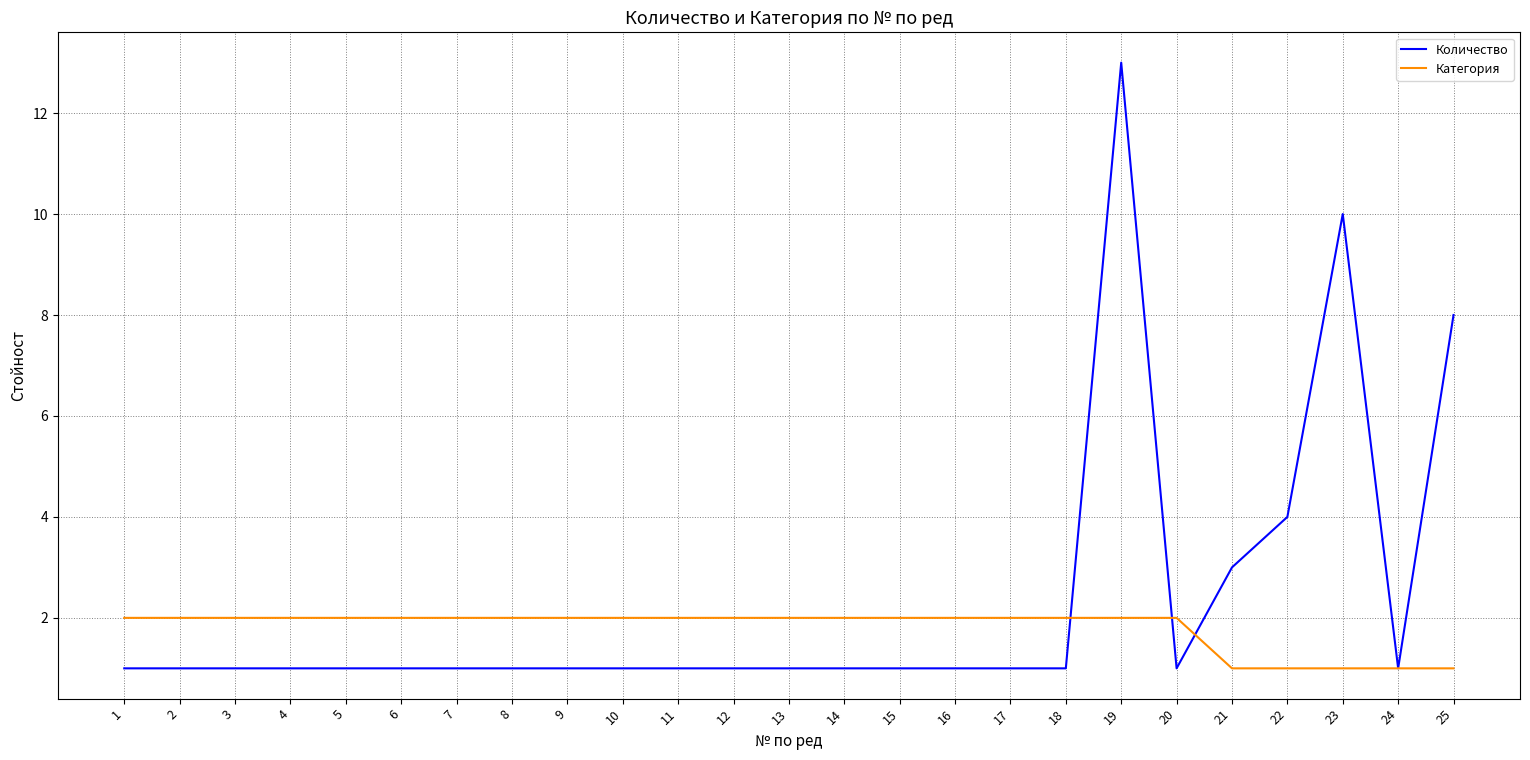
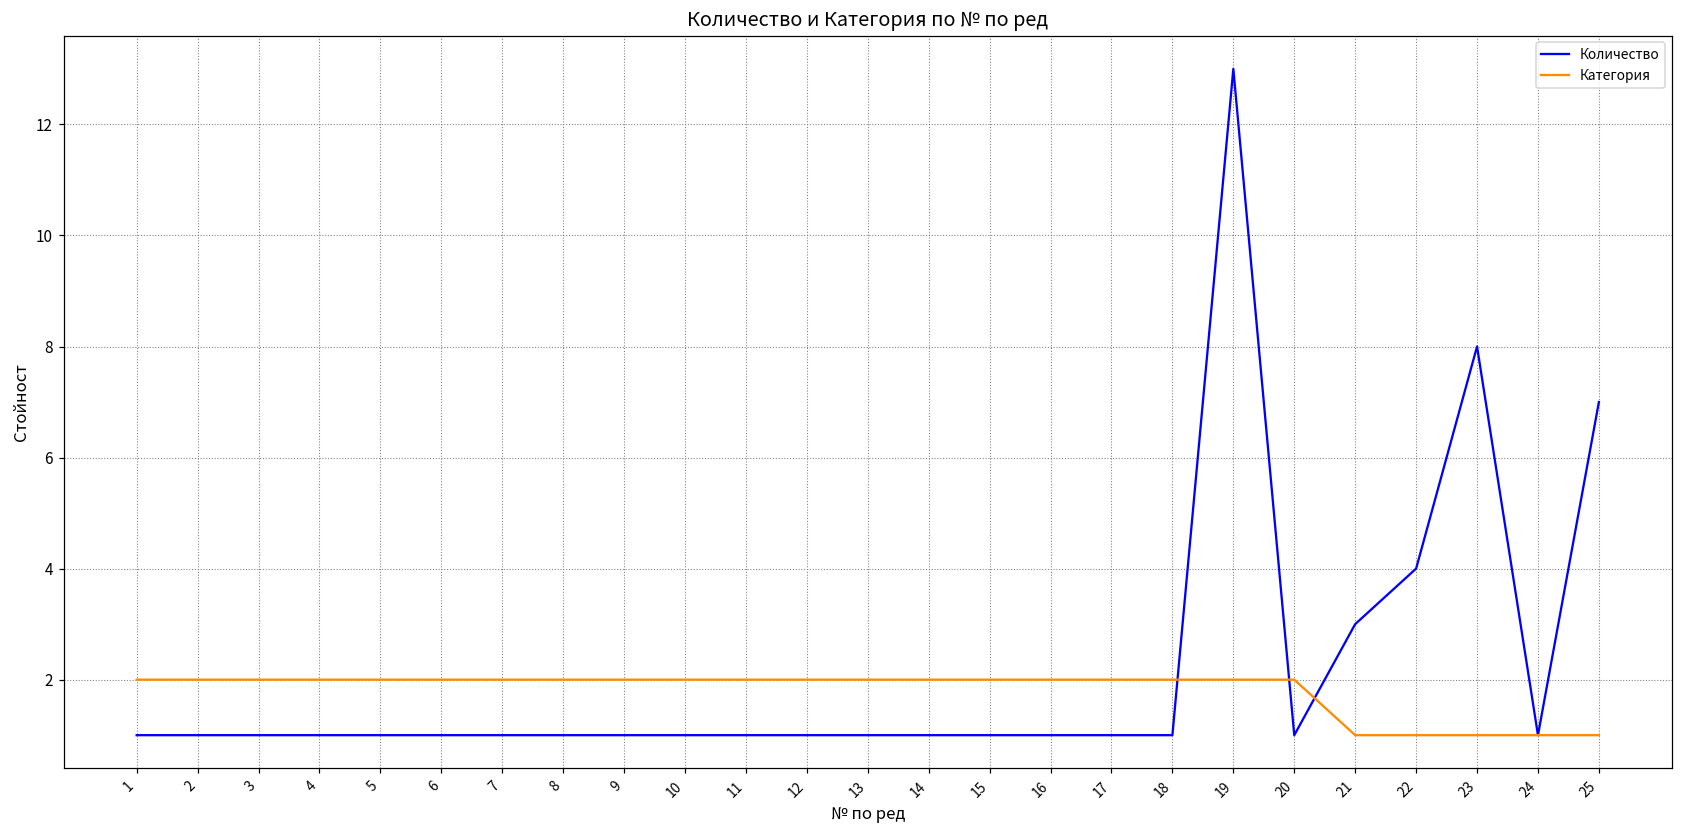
Количество, 23: 10 -> 8
Количество, 25: 8 -> 7
